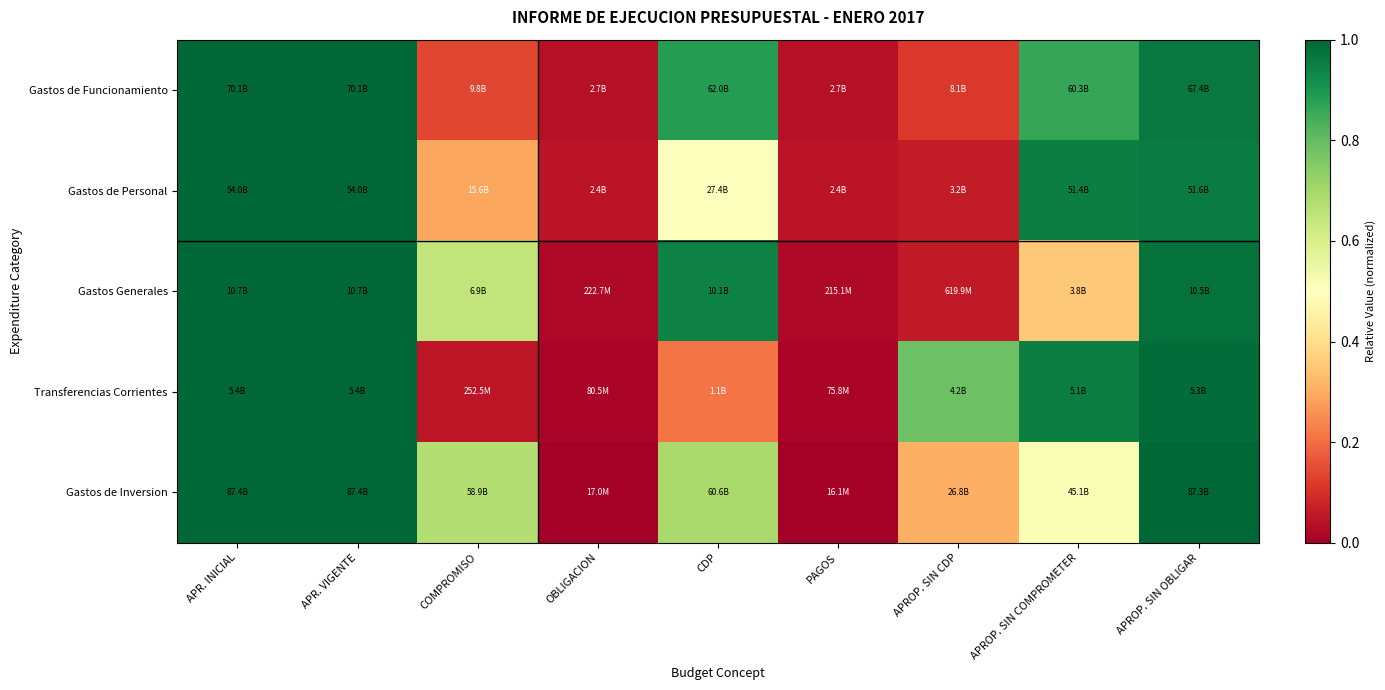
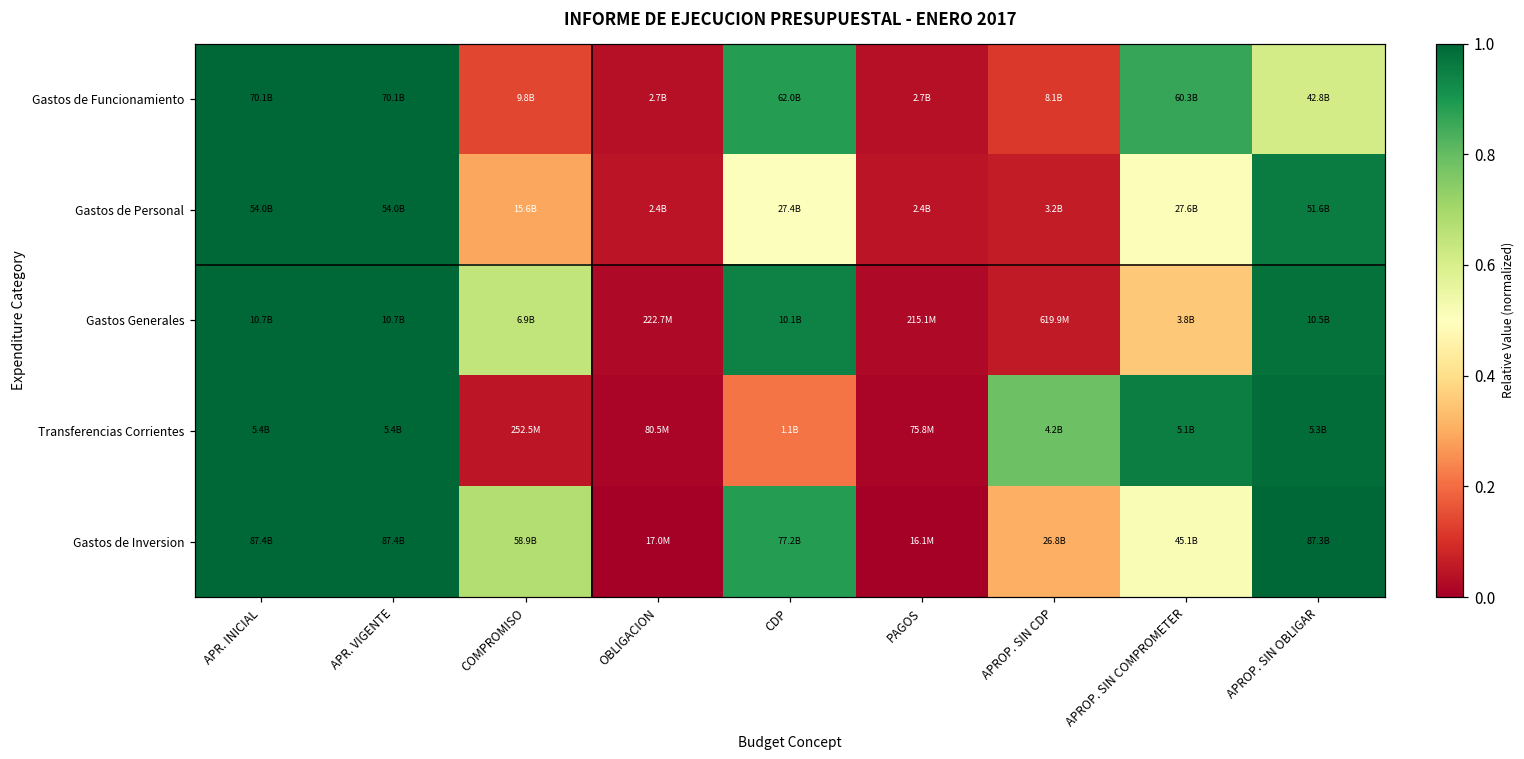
Gastos de Funcionamiento, APROP. SIN OBLIGAR: 67.4B -> 42.8B
Gastos de Personal, APROP. SIN COMPROMETER: 51.4B -> 27.6B
Gastos de Inversion, CDP: 60.6B -> 77.2B
